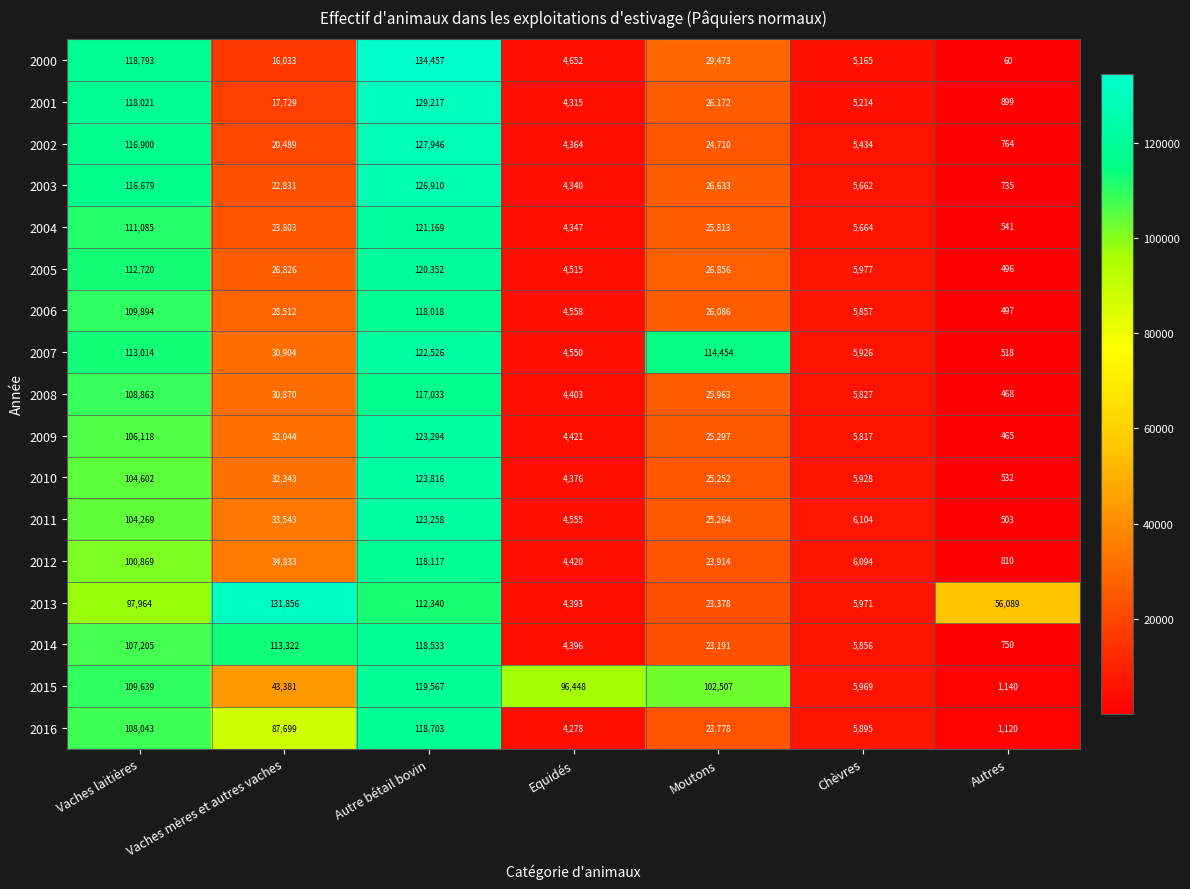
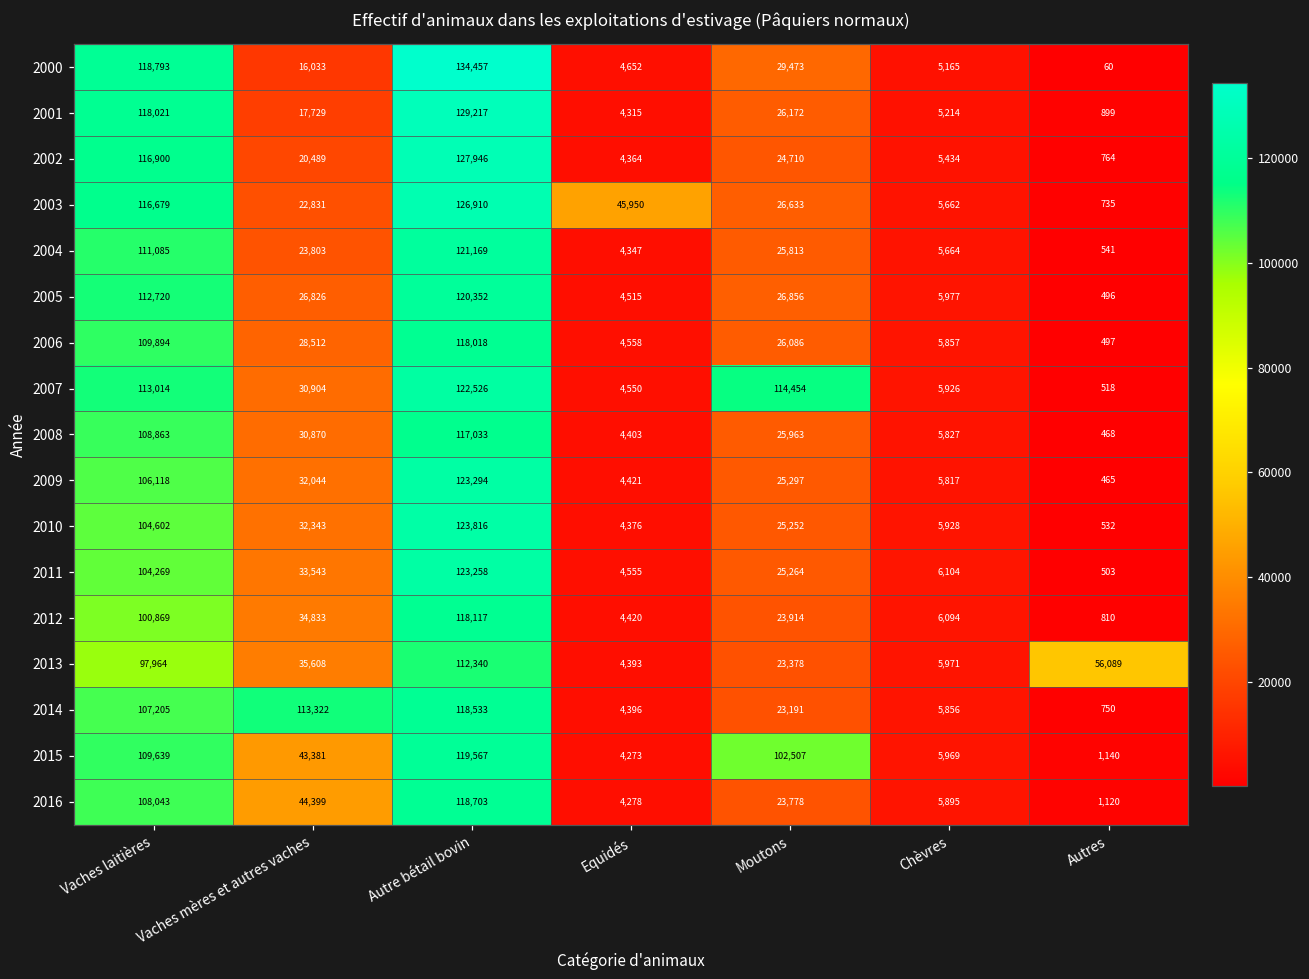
2003, Equidés: 4,340 -> 45,950
2013, Vaches mères et autres vaches: 131,856 -> 35,608
2015, Equidés: 96,448 -> 4,273
2016, Vaches mères et autres vaches: 87,699 -> 44,399
